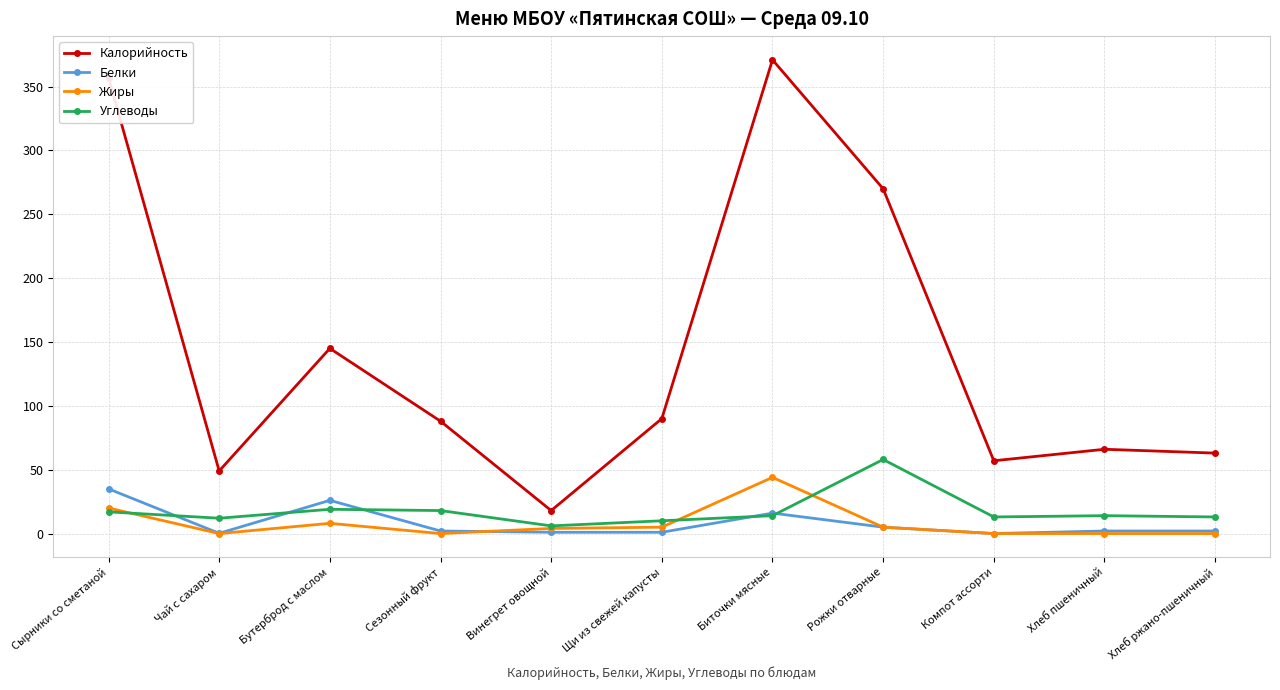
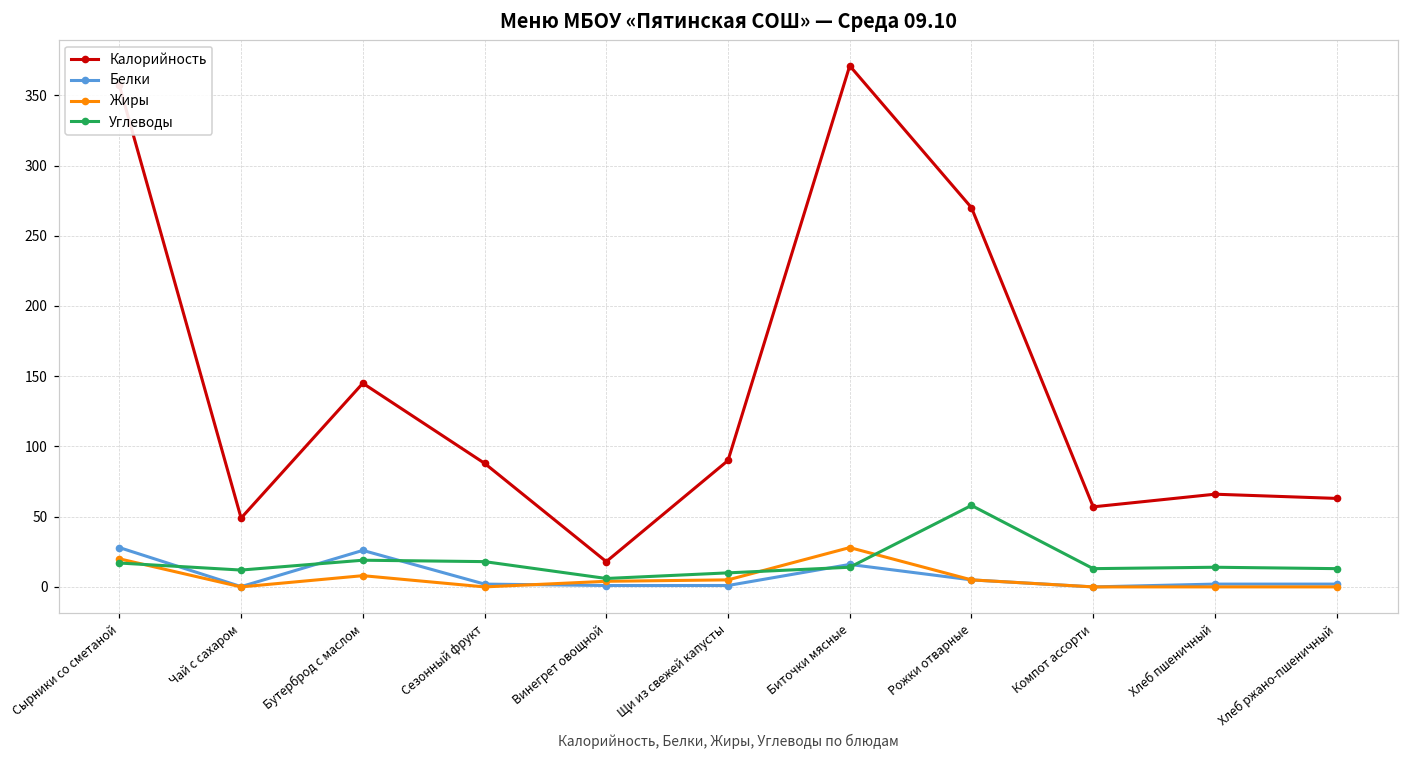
Белки, Сырники со сметаной: 35 -> 28
Жиры, Биточки мясные: 44 -> 28
